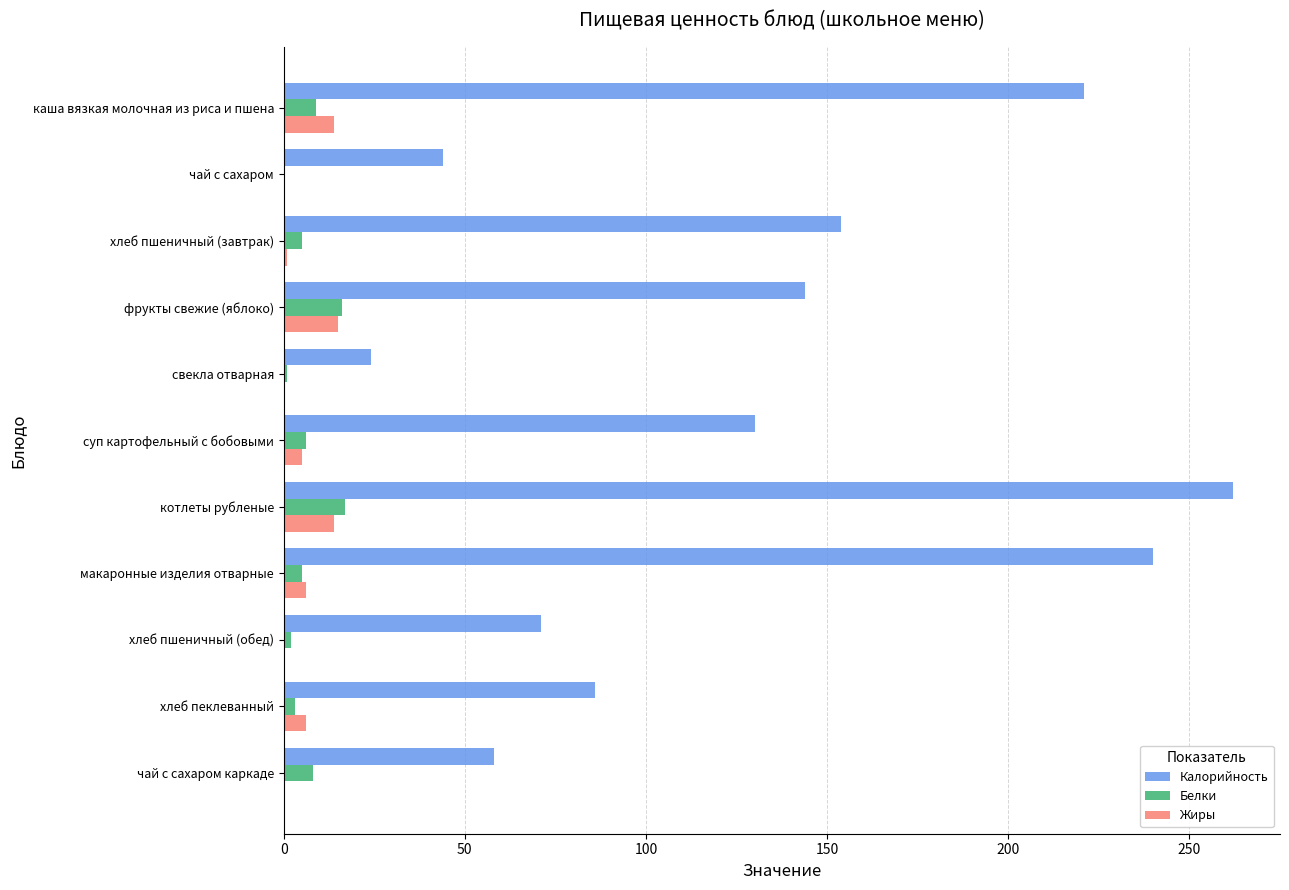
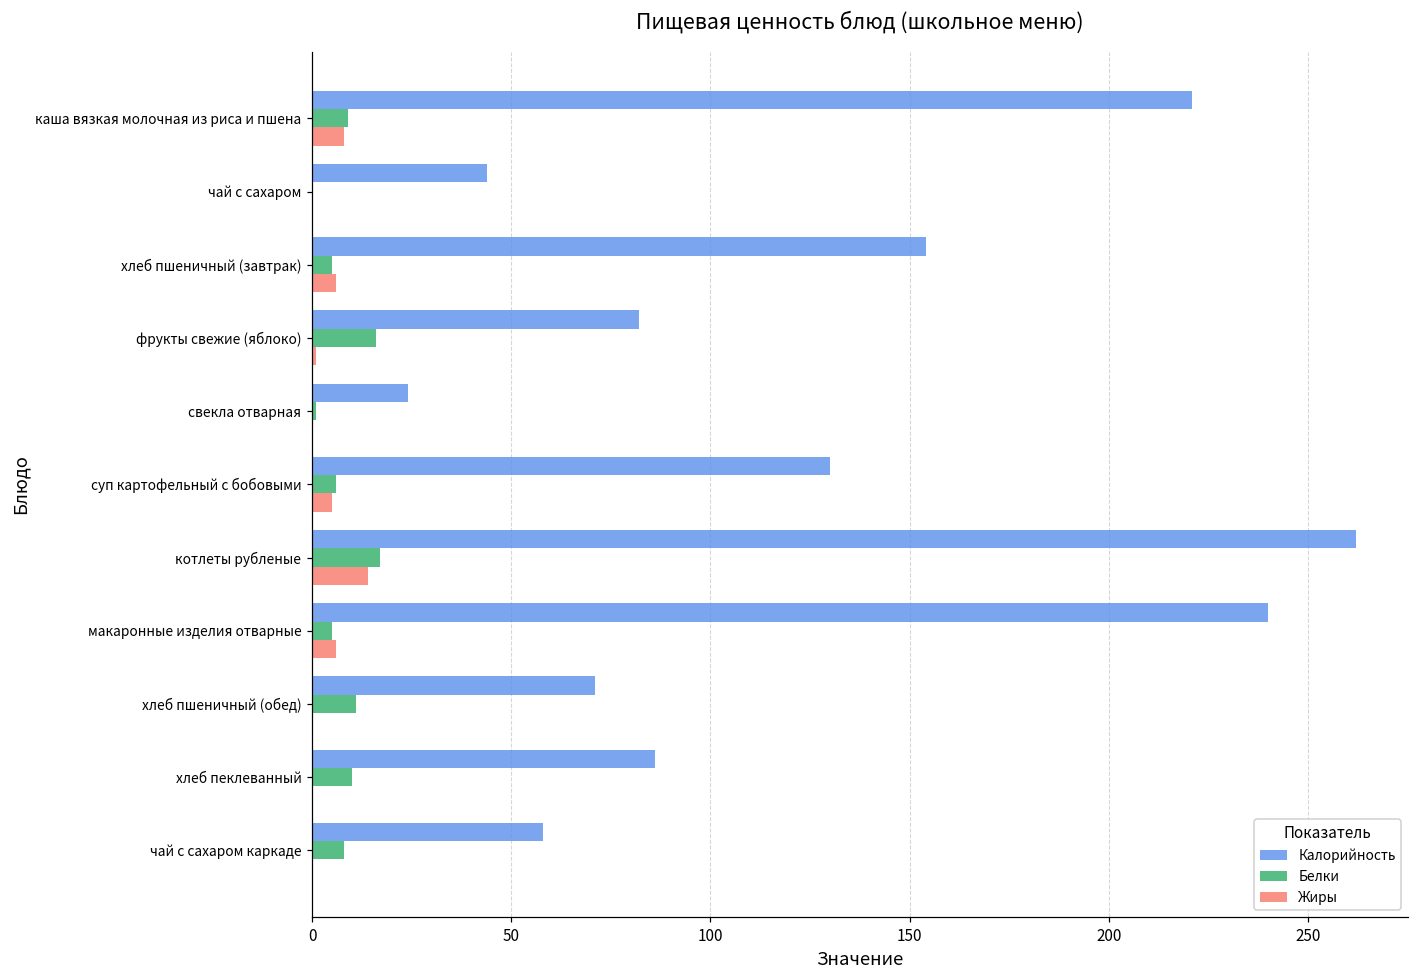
Жиры, каша вязкая молочная из риса и пшена: 14 -> 8
Жиры, хлеб пшеничный (завтрак): 1 -> 6
Калорийность, фрукты свежие (яблоко): 144 -> 82
Жиры, фрукты свежие (яблоко): 15 -> 1
Белки, хлеб пшеничный (обед): 2 -> 11
Белки, хлеб пеклеванный: 3 -> 10
Жиры, хлеб пеклеванный: 6 -> 0
